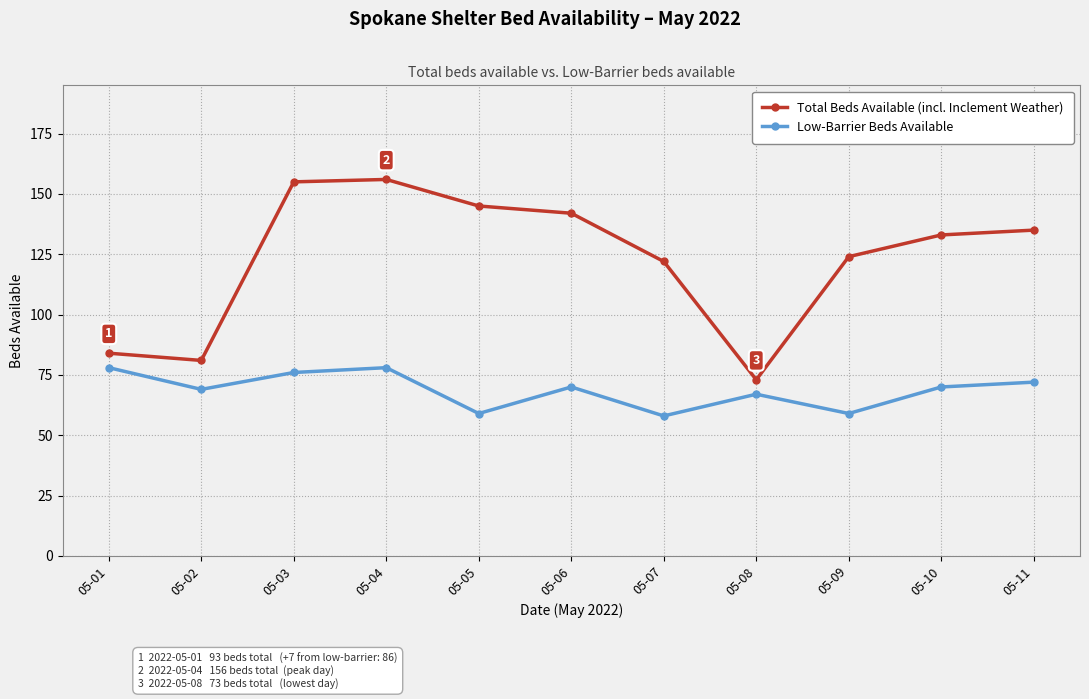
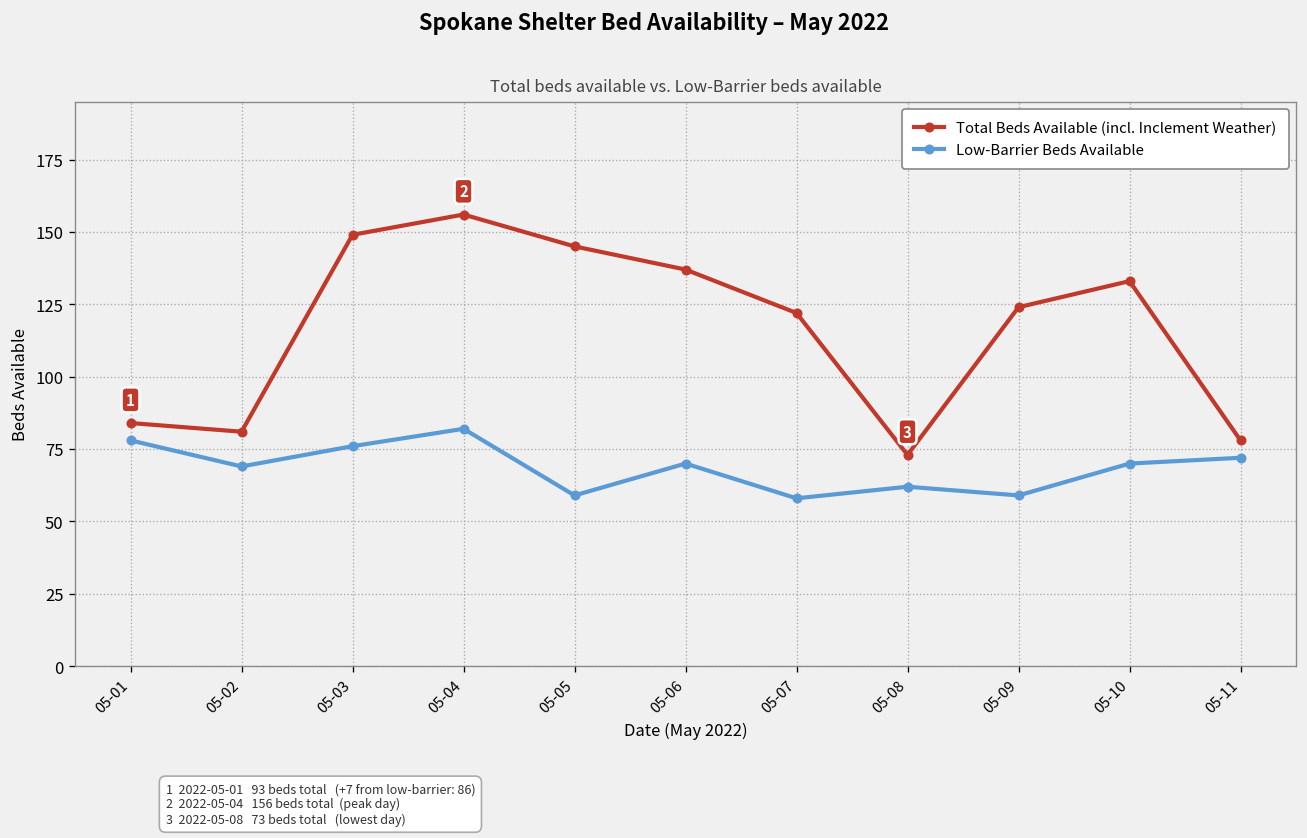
Total Beds Available (incl. Inclement Weather), 05-03: 155 -> 149
Low-Barrier Beds Available, 05-04: 78 -> 82
Total Beds Available (incl. Inclement Weather), 05-06: 142 -> 137
Low-Barrier Beds Available, 05-08: 67 -> 62
Total Beds Available (incl. Inclement Weather), 05-11: 135 -> 78
